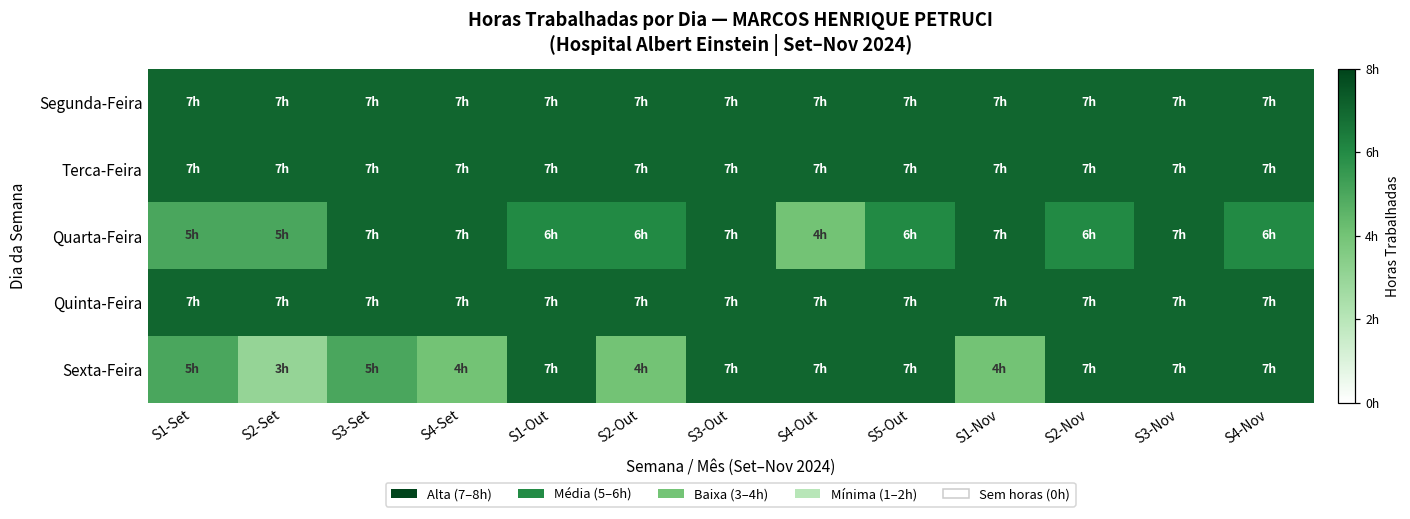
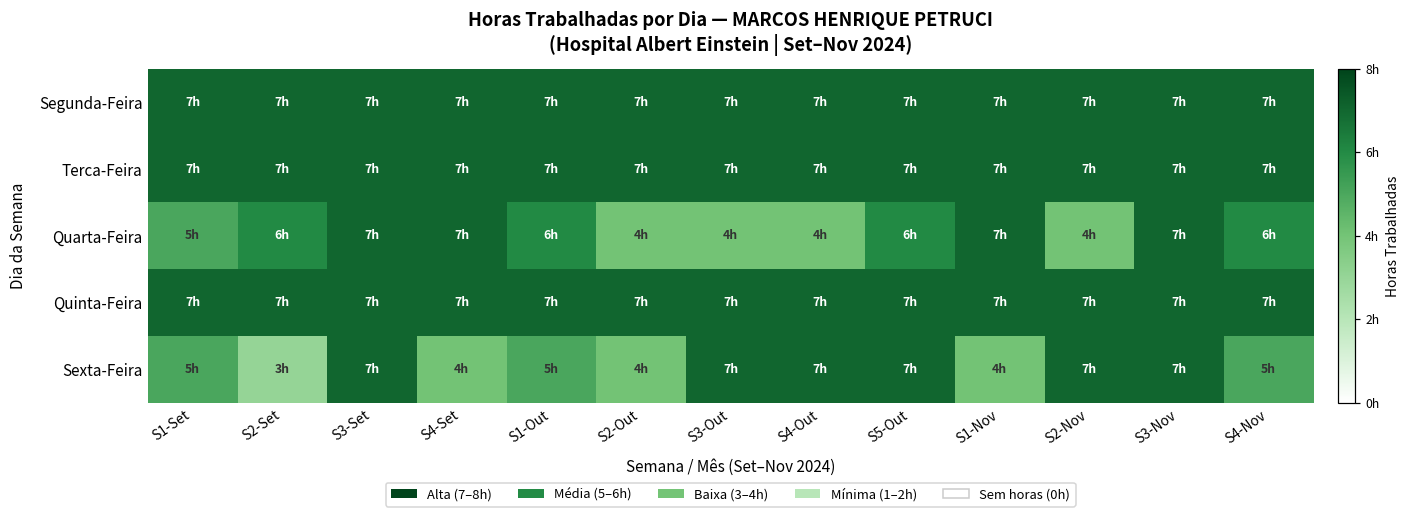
Quarta-Feira, S2-Set: 5h -> 6h
Quarta-Feira, S2-Out: 6h -> 4h
Quarta-Feira, S3-Out: 7h -> 4h
Quarta-Feira, S2-Nov: 6h -> 4h
Sexta-Feira, S3-Set: 5h -> 7h
Sexta-Feira, S1-Out: 7h -> 5h
Sexta-Feira, S4-Nov: 7h -> 5h
